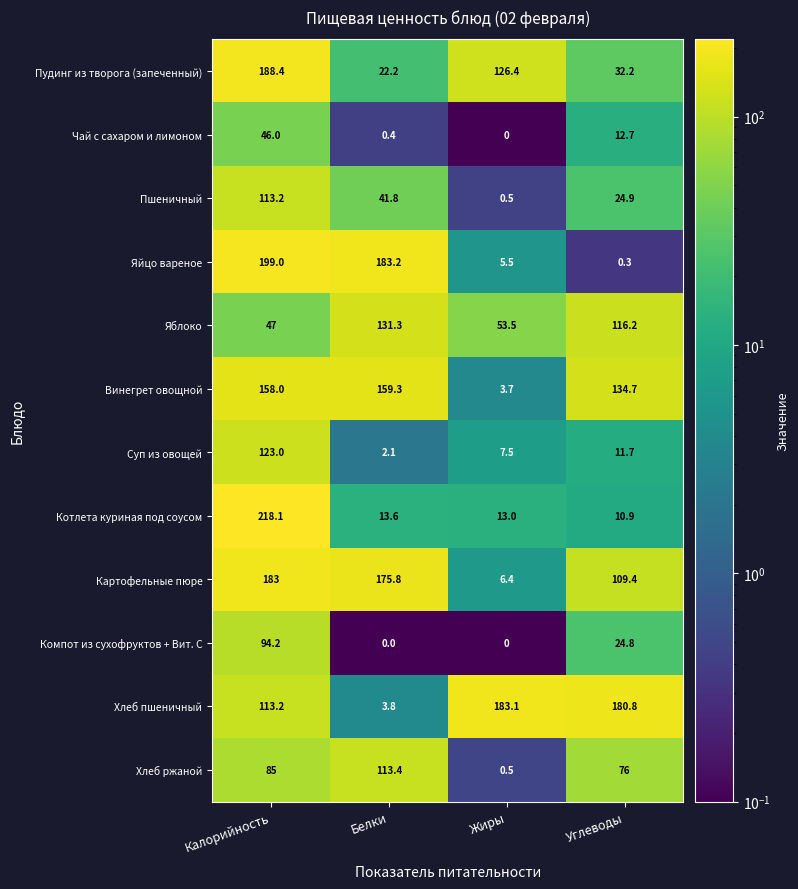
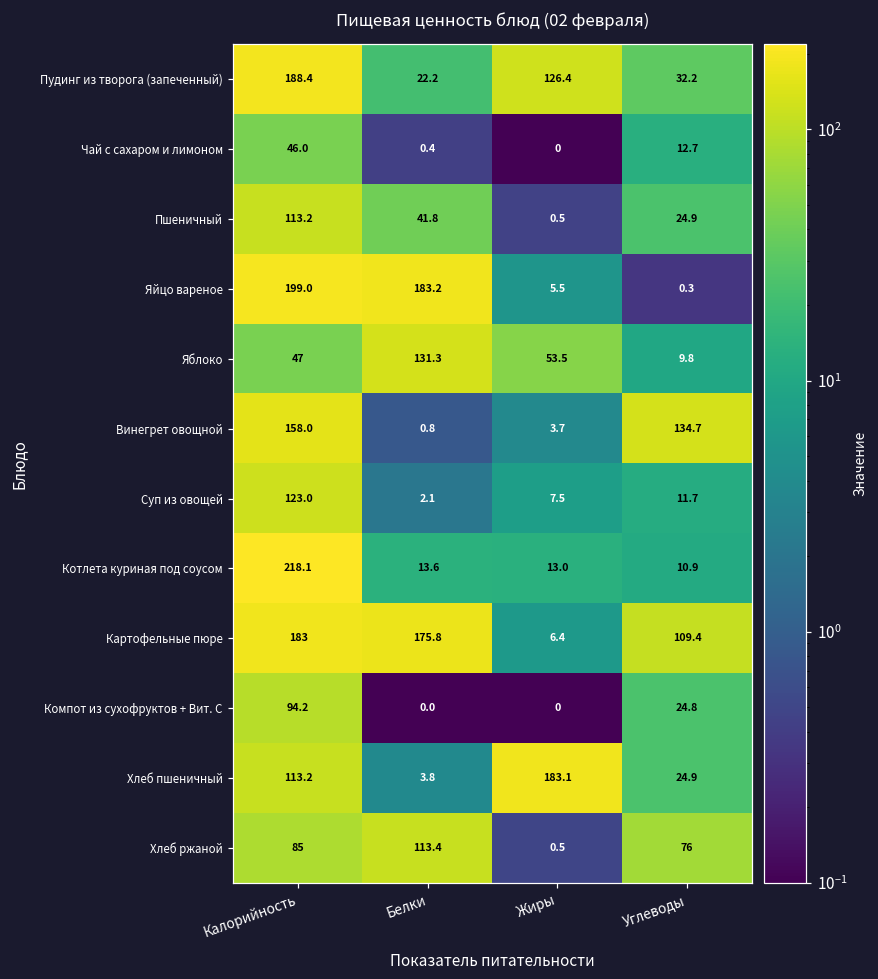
Яблоко, Углеводы: 116.2 -> 9.8
Винегрет овощной, Белки: 159.3 -> 0.8
Хлеб пшеничный, Углеводы: 180.8 -> 24.9
